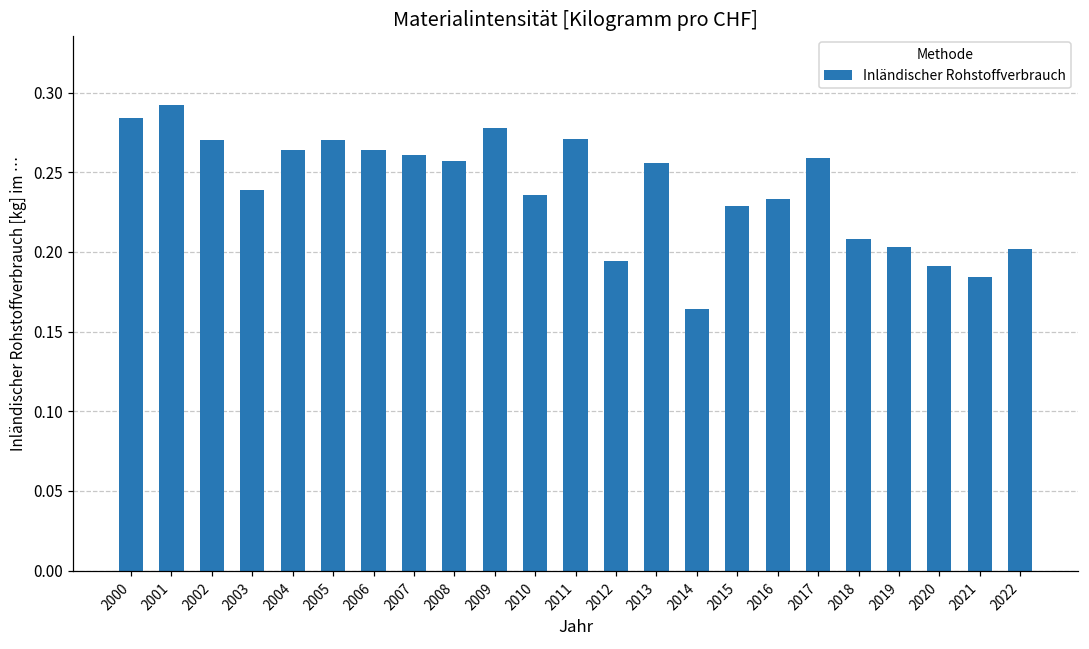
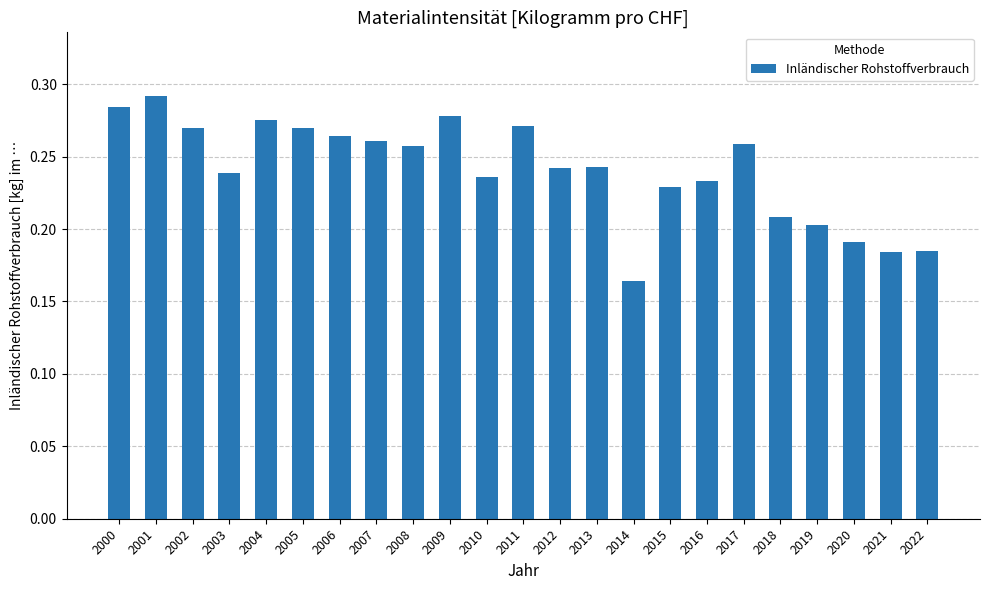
2004: 0.264 -> 0.275
2012: 0.194 -> 0.242
2013: 0.256 -> 0.243
2022: 0.202 -> 0.185
